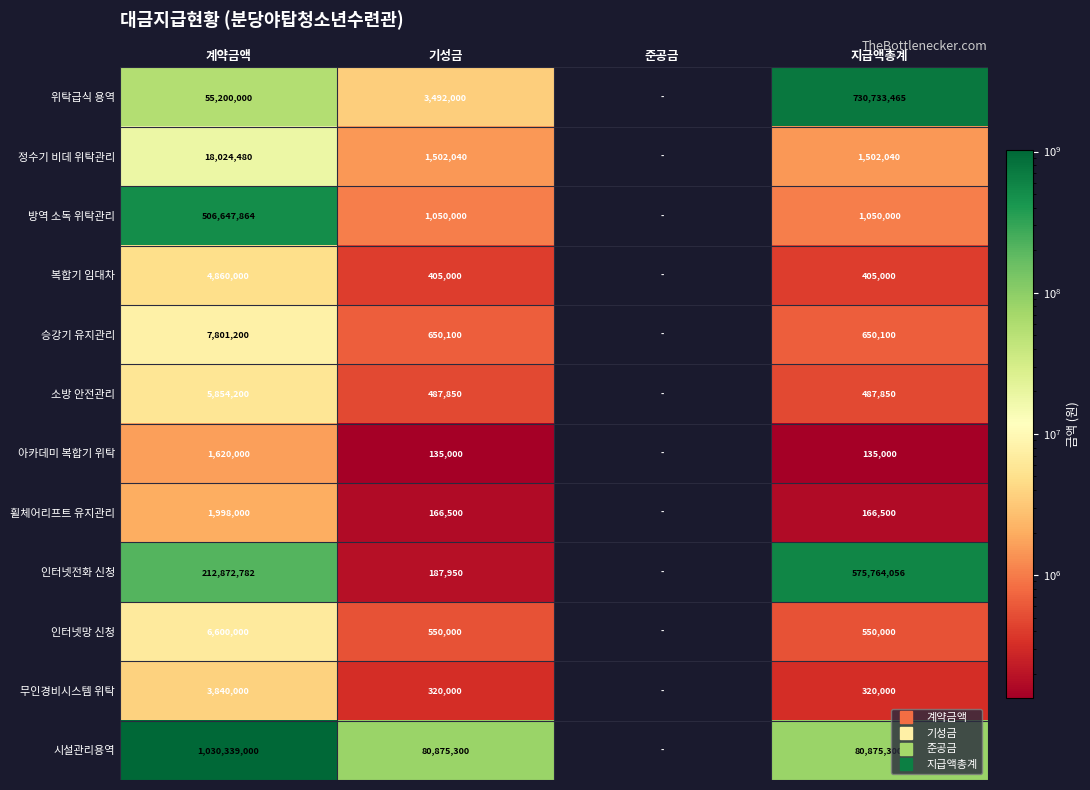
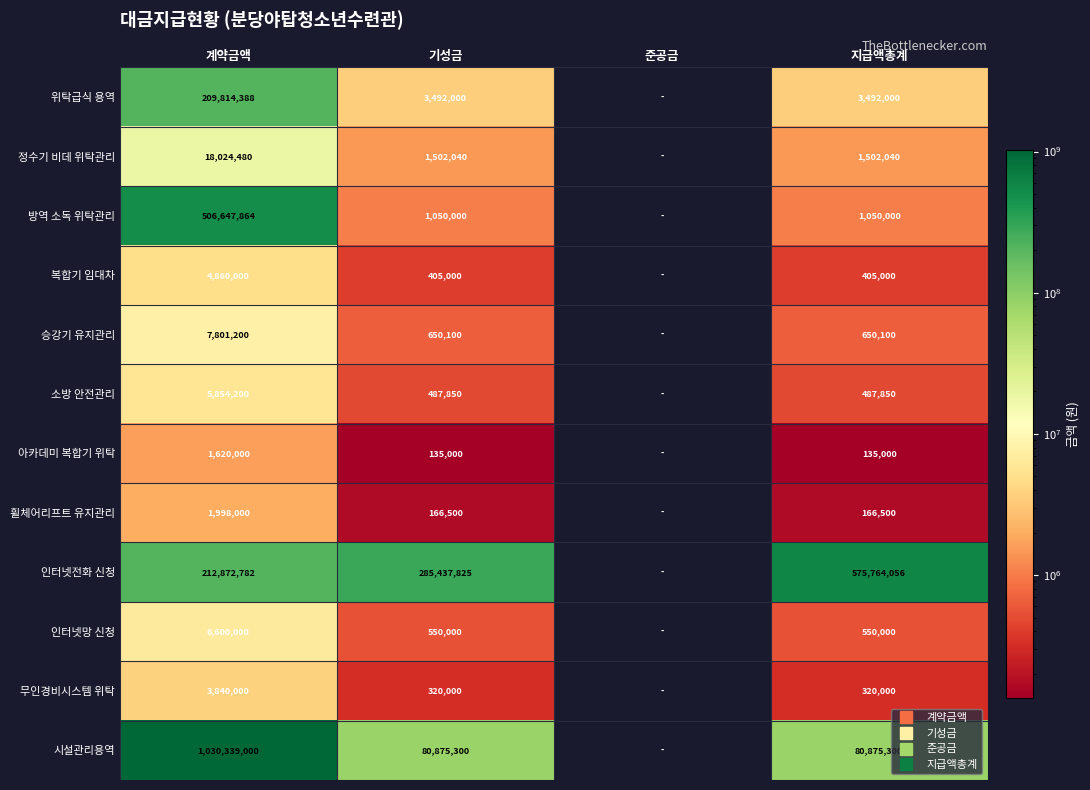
위탁급식 용역, 계약금액: 55,200,000 -> 209,814,388
위탁급식 용역, 지급액총계: 730,733,465 -> 3,492,000
인터넷전화 신청, 기성금: 187,950 -> 285,437,825
